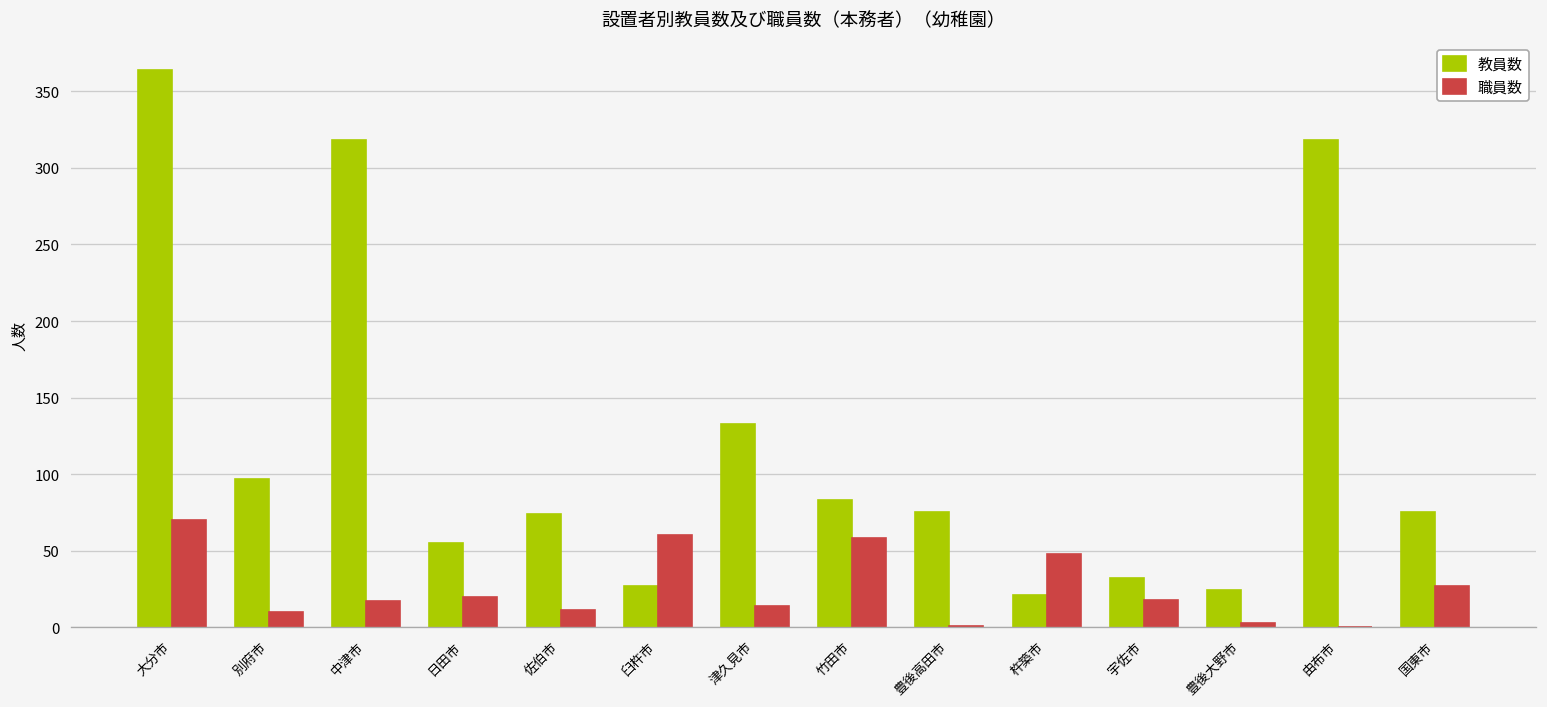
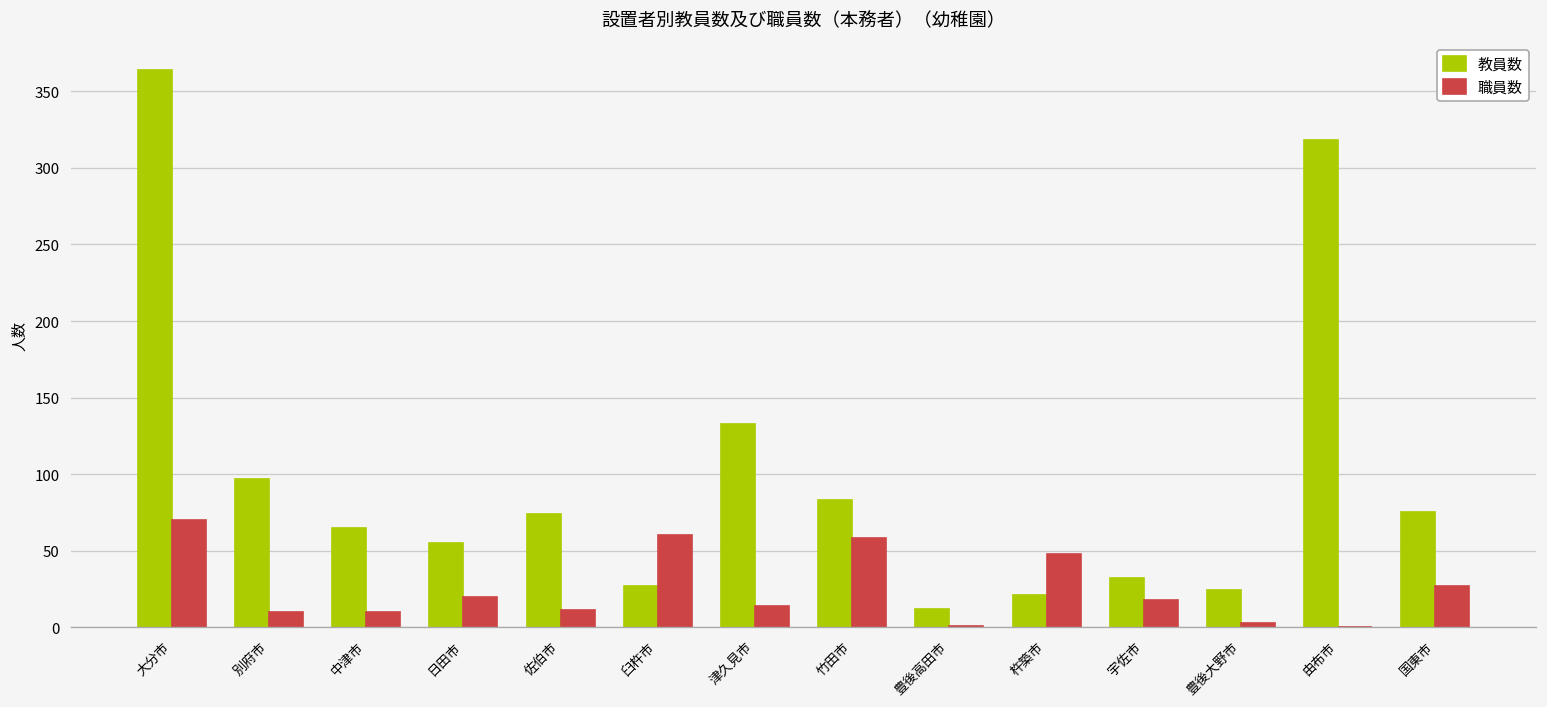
教員数, 中津市: 318 -> 65
職員数, 中津市: 17 -> 10
教員数, 豊後高田市: 75 -> 12
